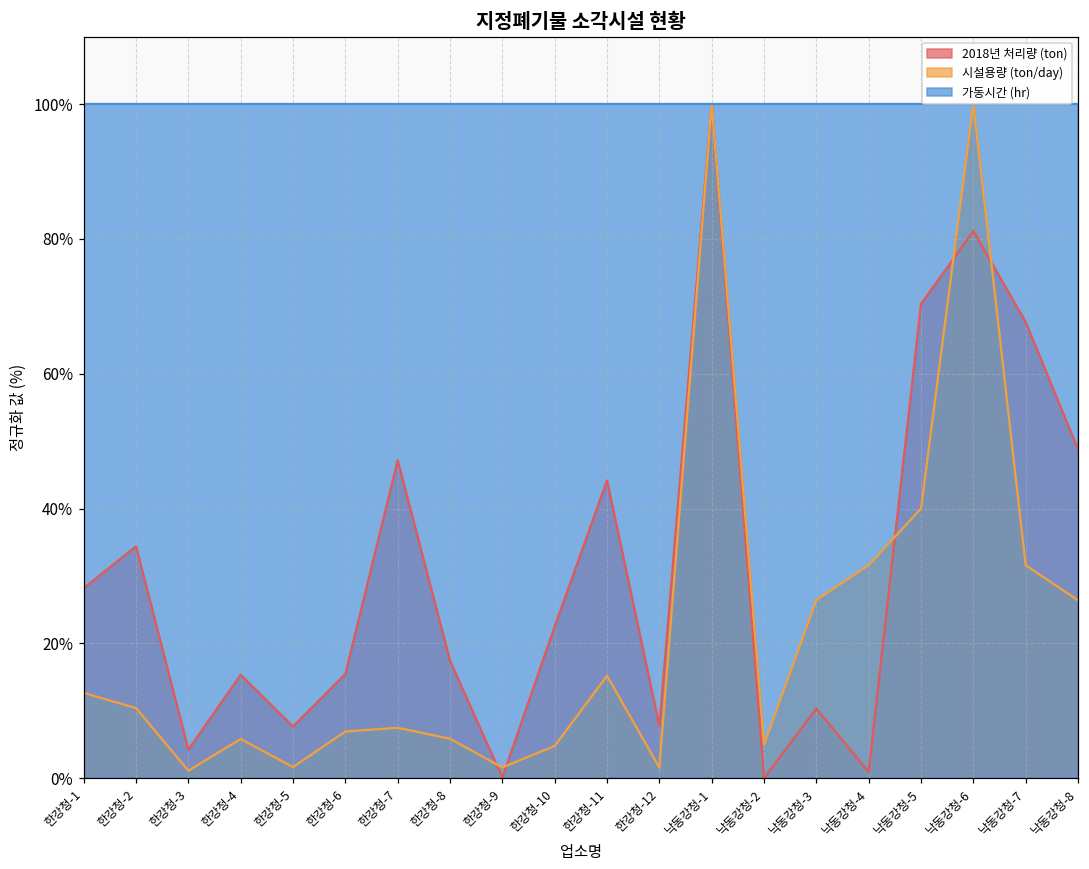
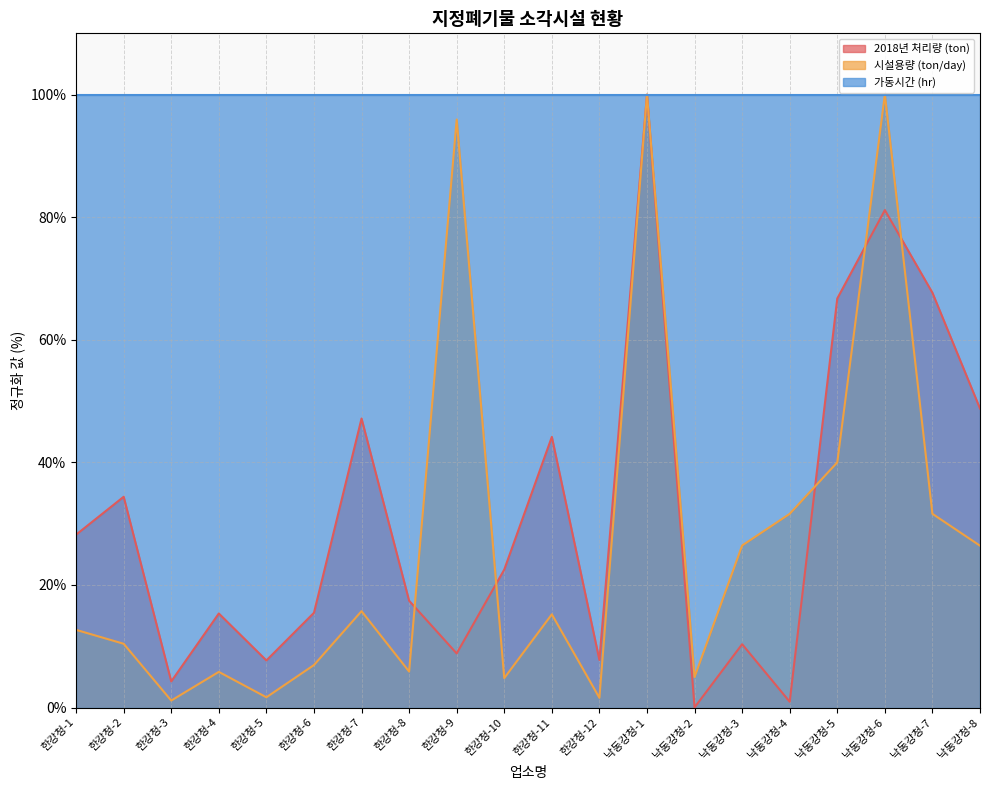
시설용량 (ton/day), 한강청-7: 7% -> 16%
2018년 처리량 (ton), 한강청-9: 0% -> 9%
시설용량 (ton/day), 한강청-9: 2% -> 96%
2018년 처리량 (ton), 낙동강청-5: 70% -> 67%
